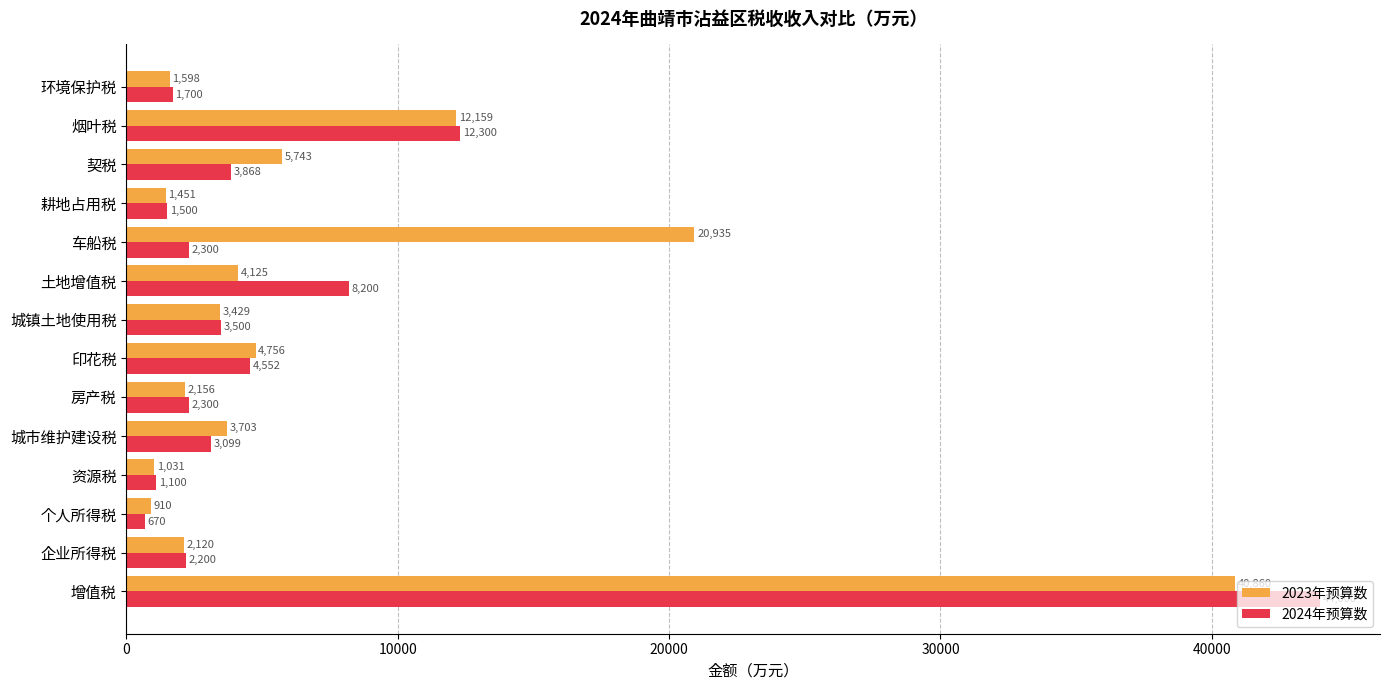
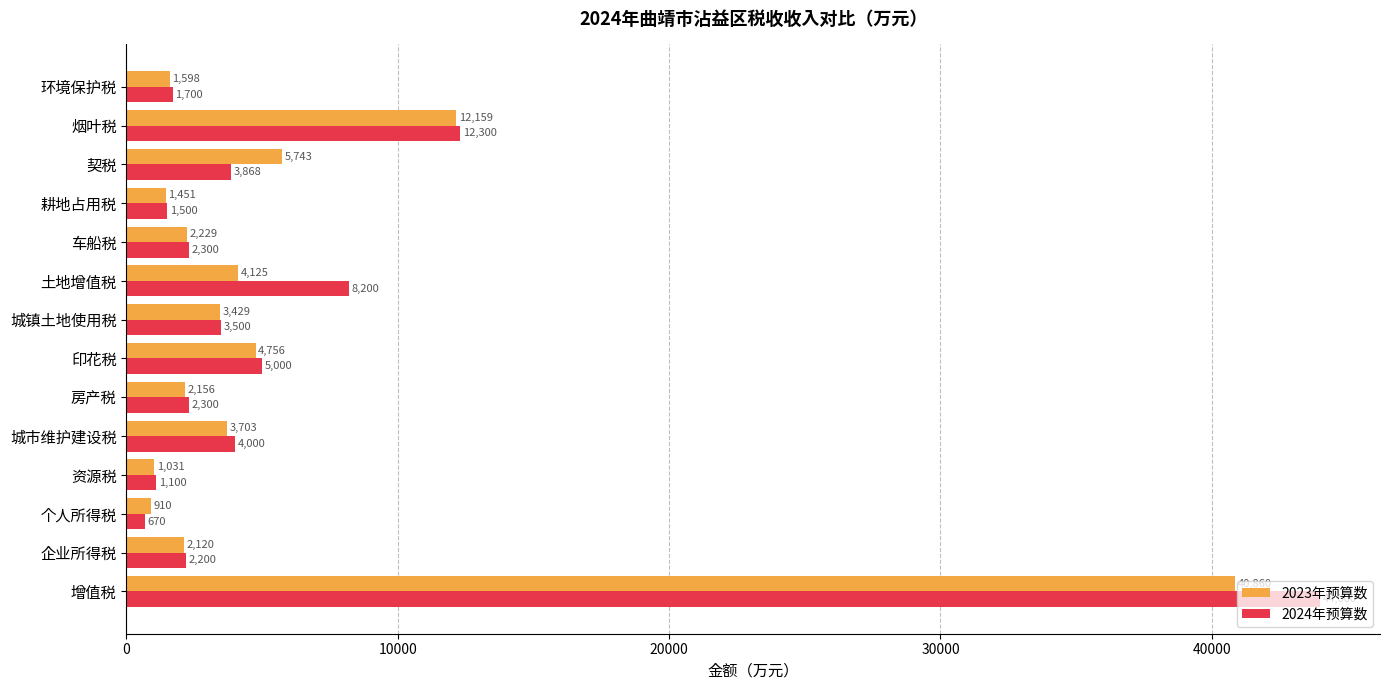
2023年预算数, 车船税: 20,935 -> 2,229
2024年预算数, 印花税: 4,552 -> 5,000
2024年预算数, 城市维护建设税: 3,099 -> 4,000
